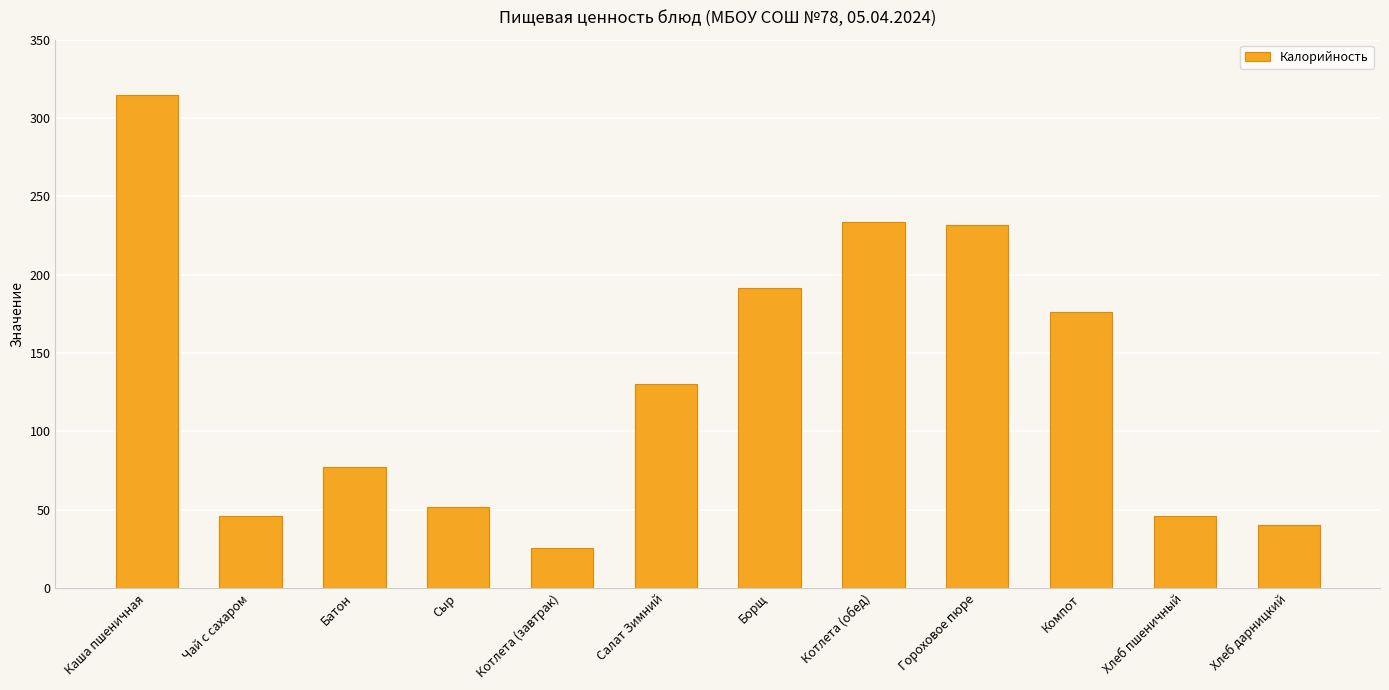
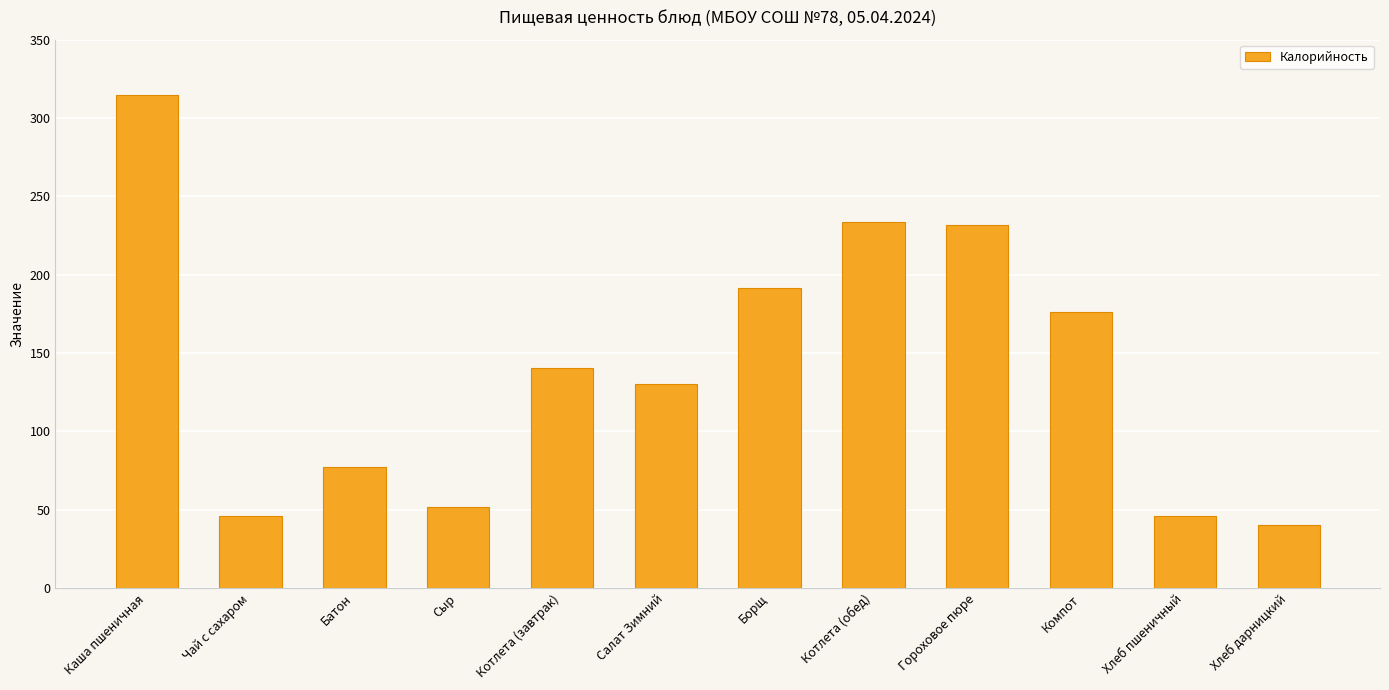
Котлета (завтрак): 26 -> 140
